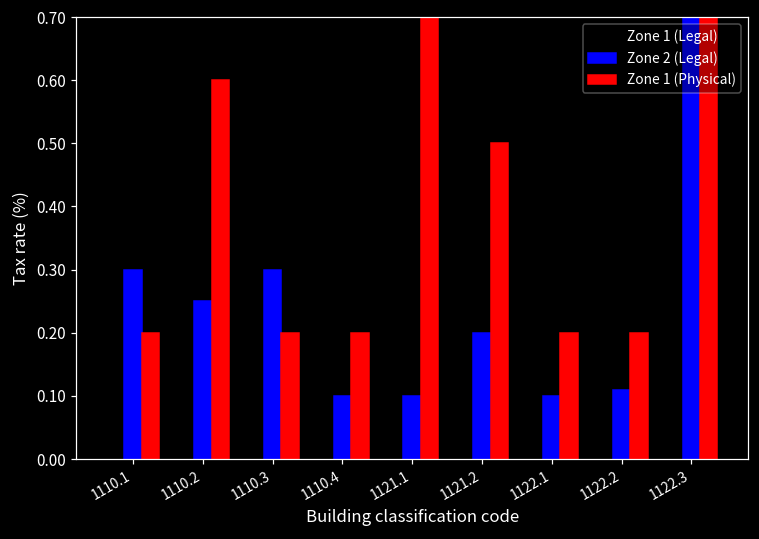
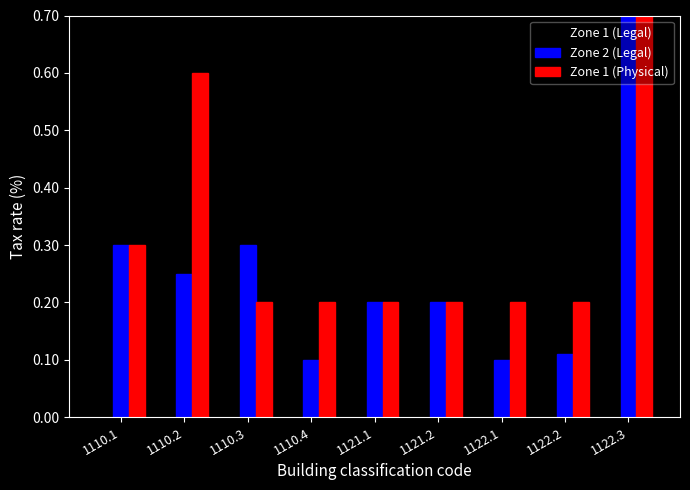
Zone 1 (Physical), 1110.1: 0.2 -> 0.3
Zone 2 (Legal), 1121.1: 0.1 -> 0.2
Zone 1 (Physical), 1121.1: 0.7 -> 0.2
Zone 1 (Physical), 1121.2: 0.5 -> 0.2
